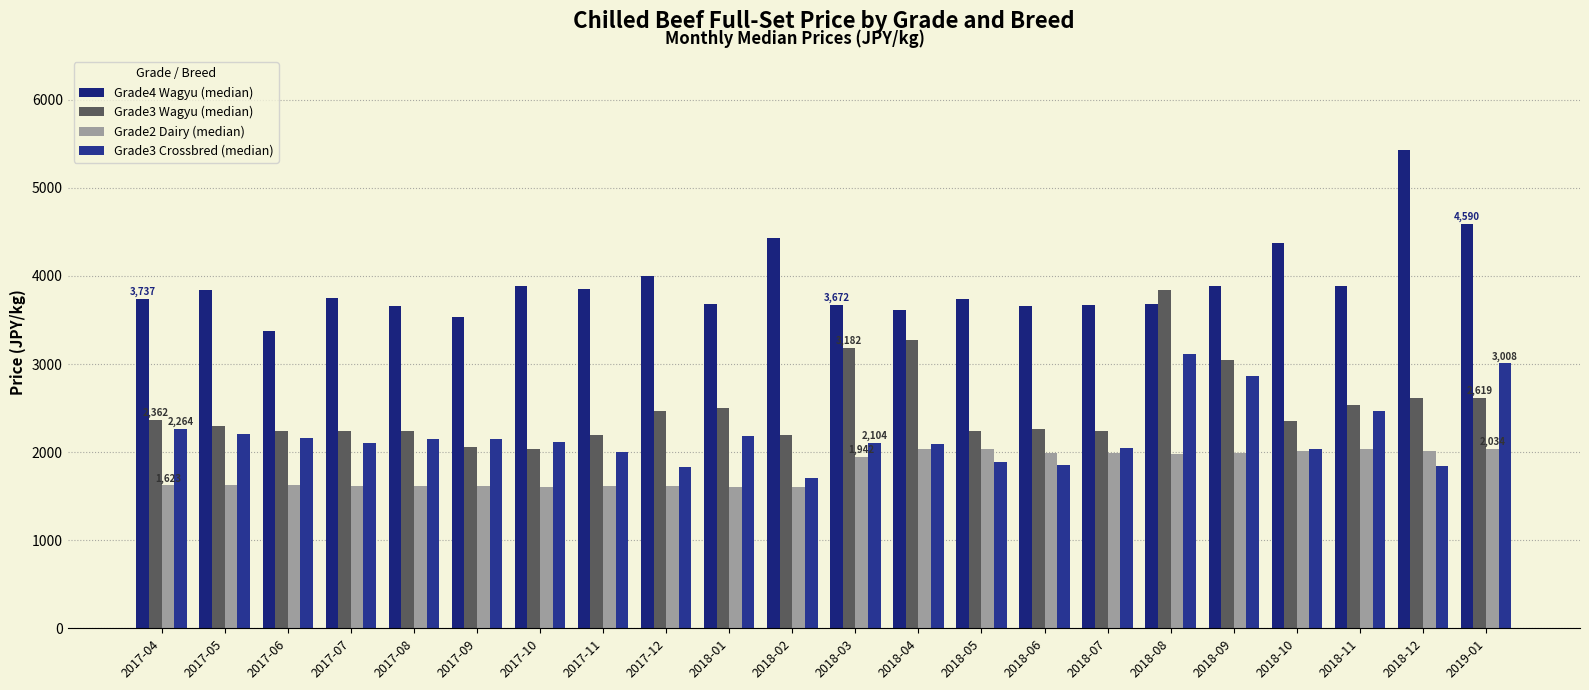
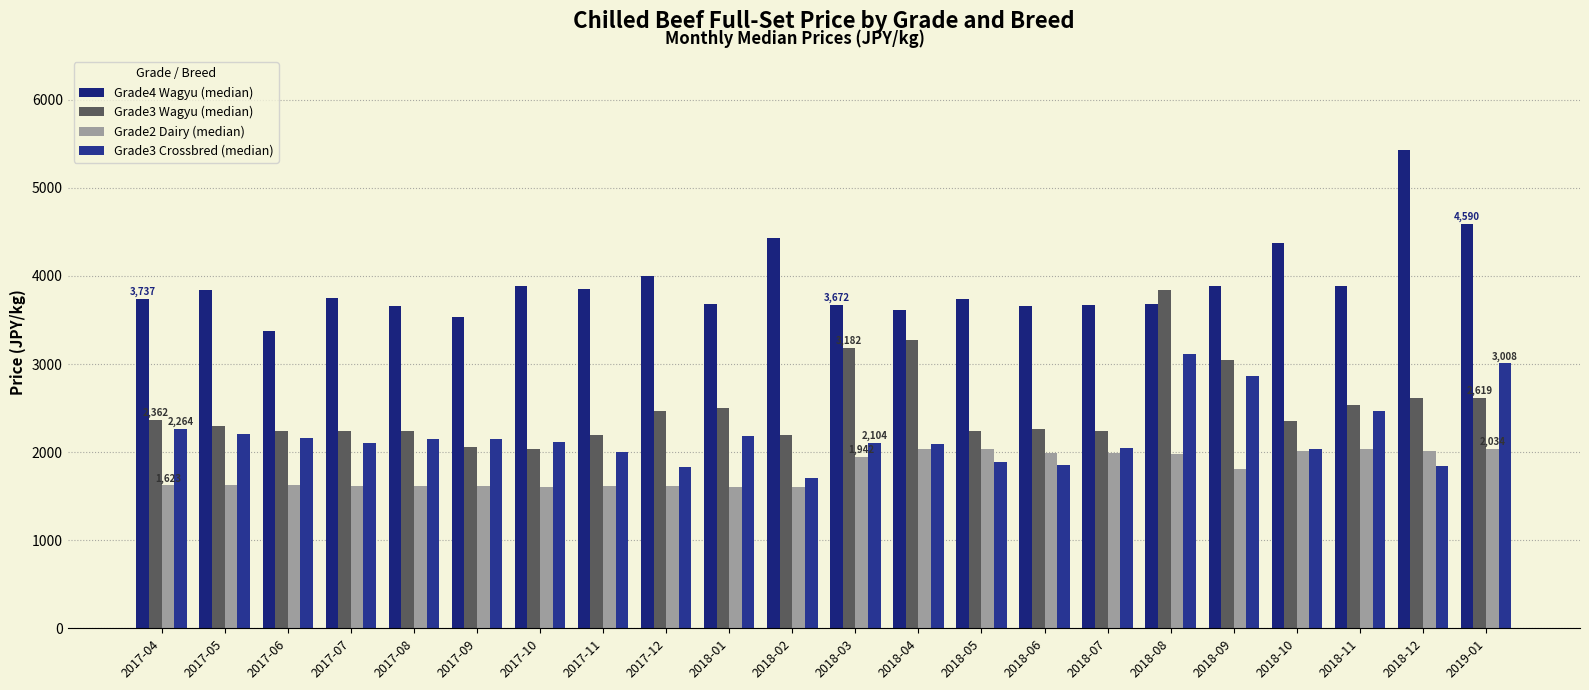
Grade2 Dairy (median), 2018-09: 2000 -> 1800
